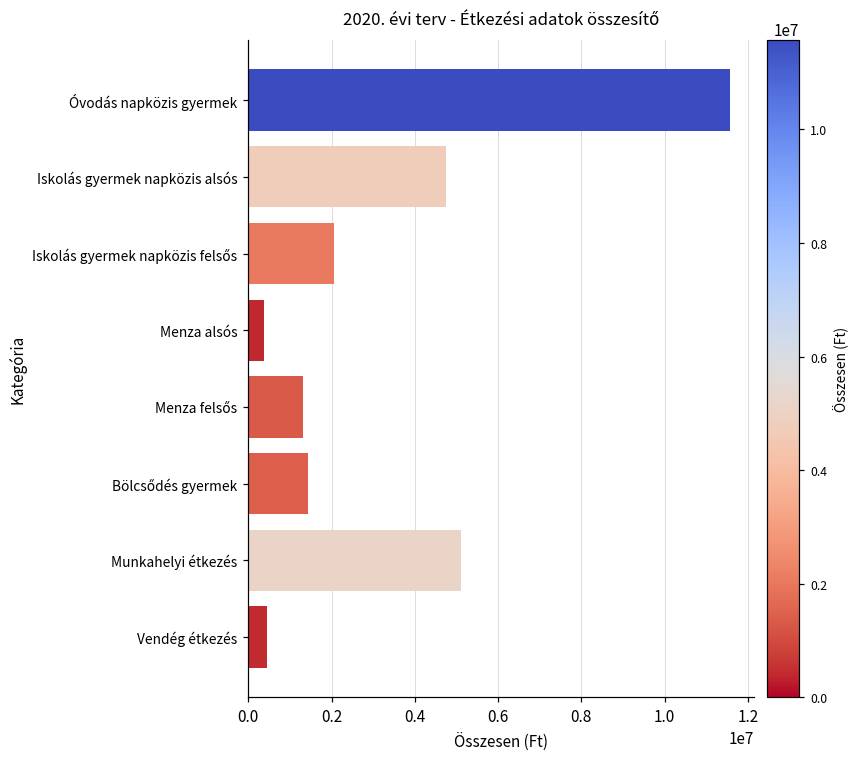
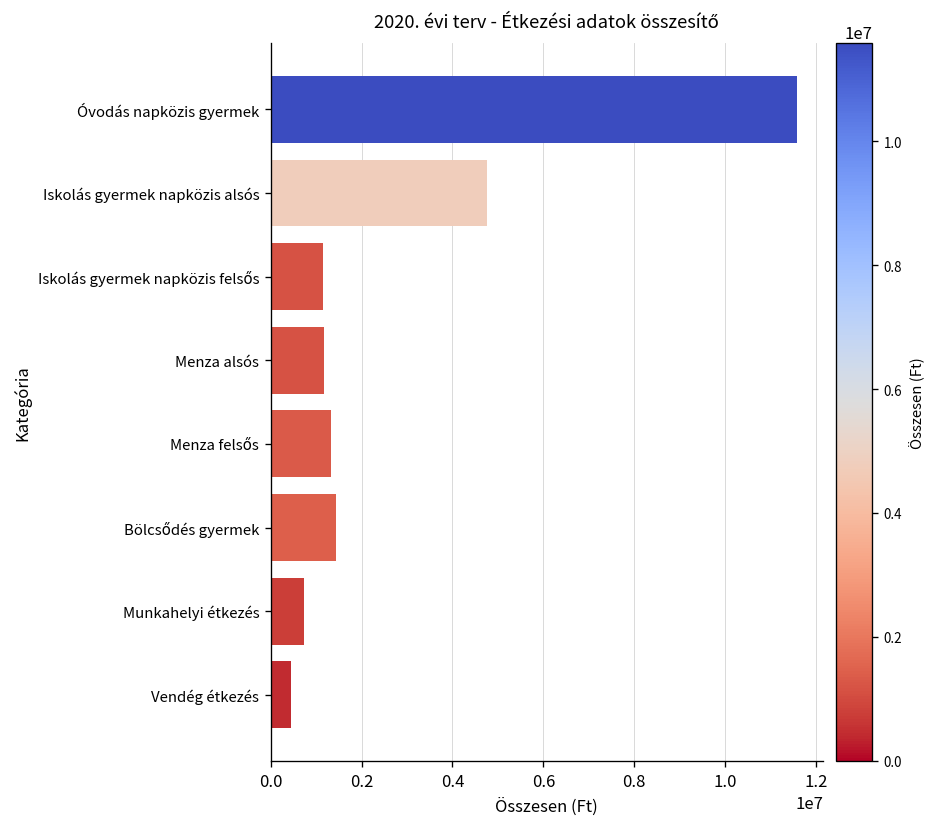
Iskolás gyermek napközis felsős: 2100000 -> 1200000
Menza alsós: 400000 -> 1200000
Munkahelyi étkezés: 5100000 -> 700000
